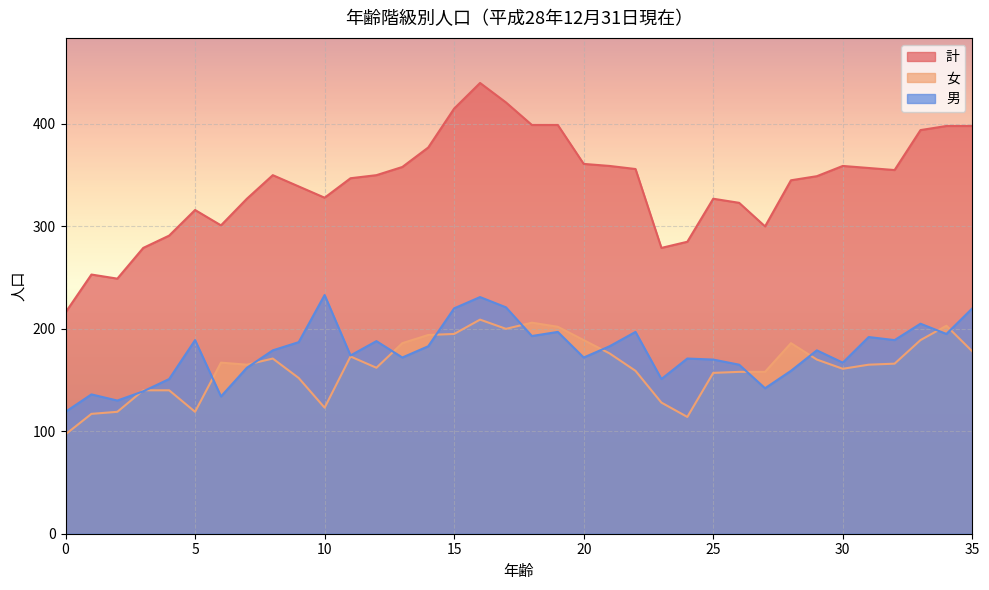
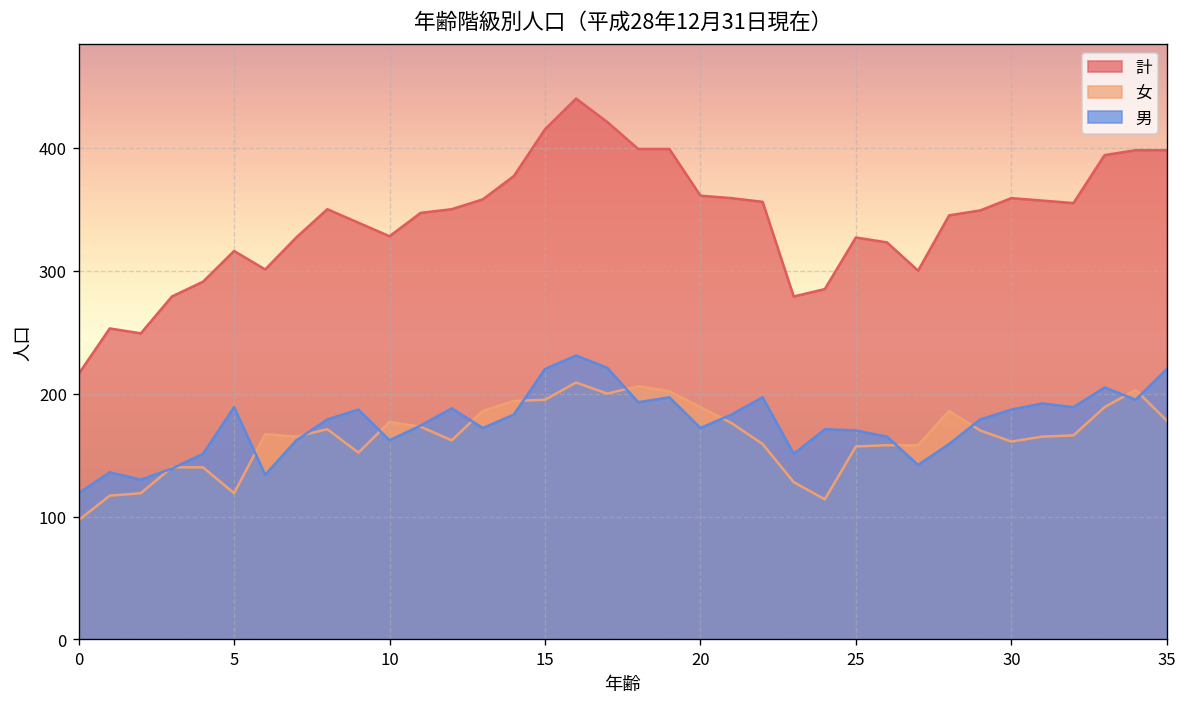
女, 10: 123 -> 177
男, 10: 233 -> 162
男, 30: 167 -> 187
